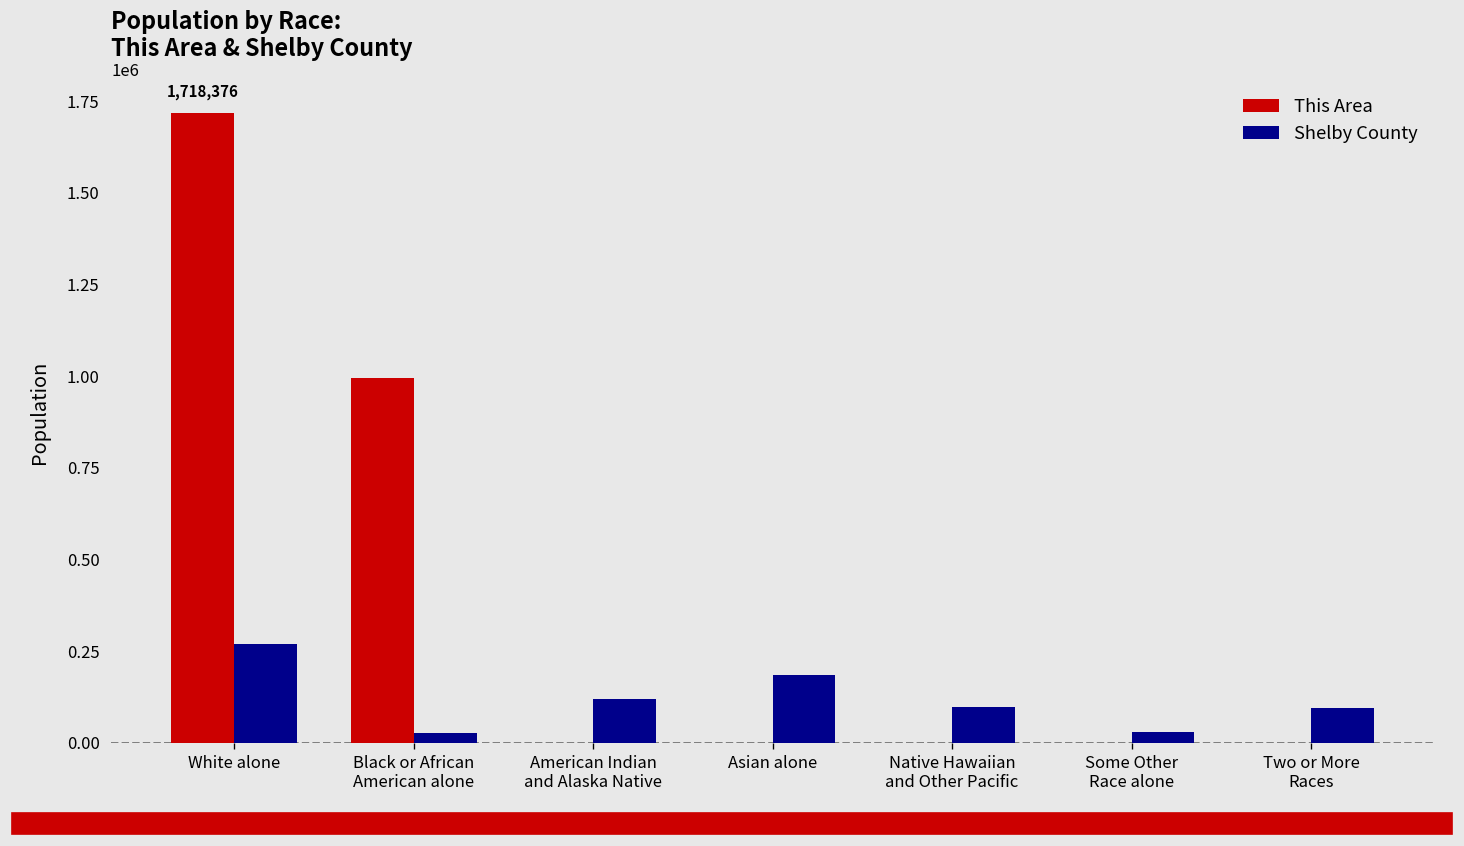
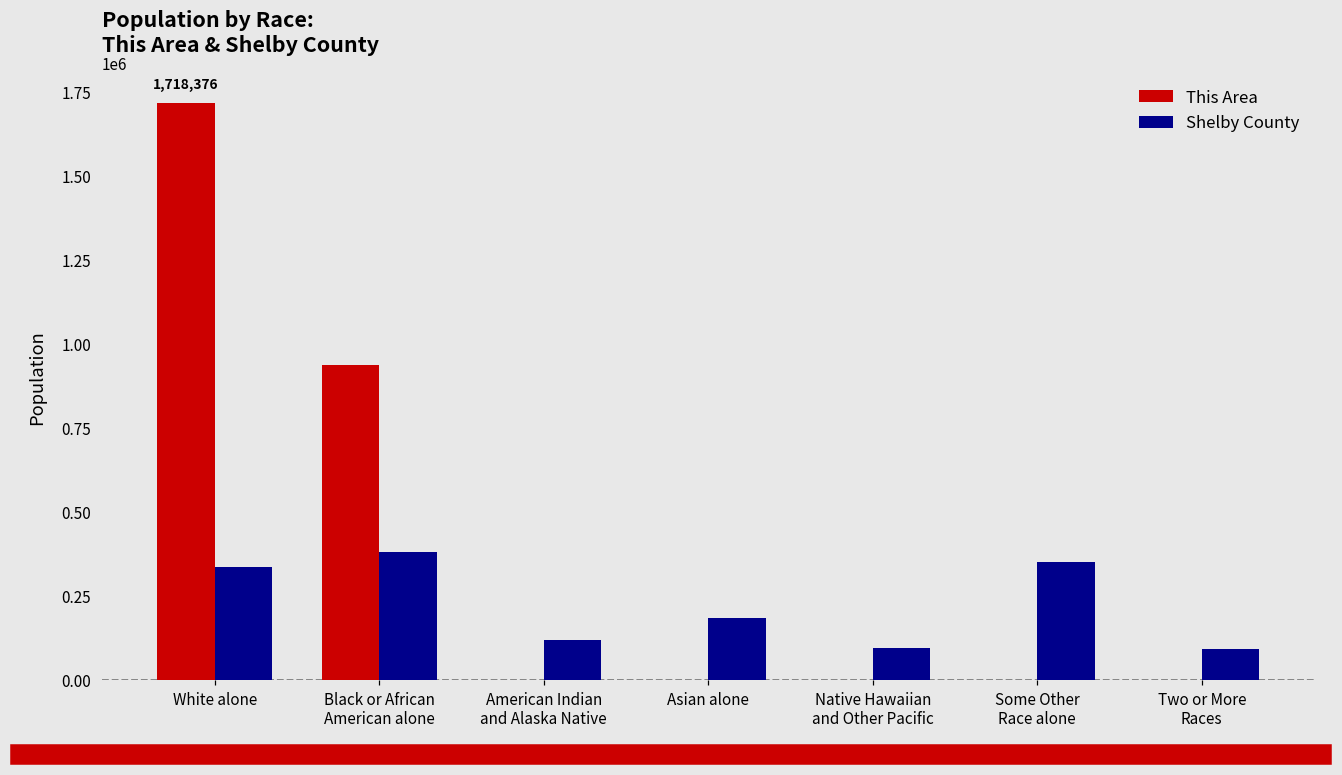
Shelby County, White alone: 270000 -> 340000
This Area, Black or African American alone: 1000000 -> 940000
Shelby County, Black or African American alone: 30000 -> 380000
Shelby County, Some Other Race alone: 30000 -> 350000
